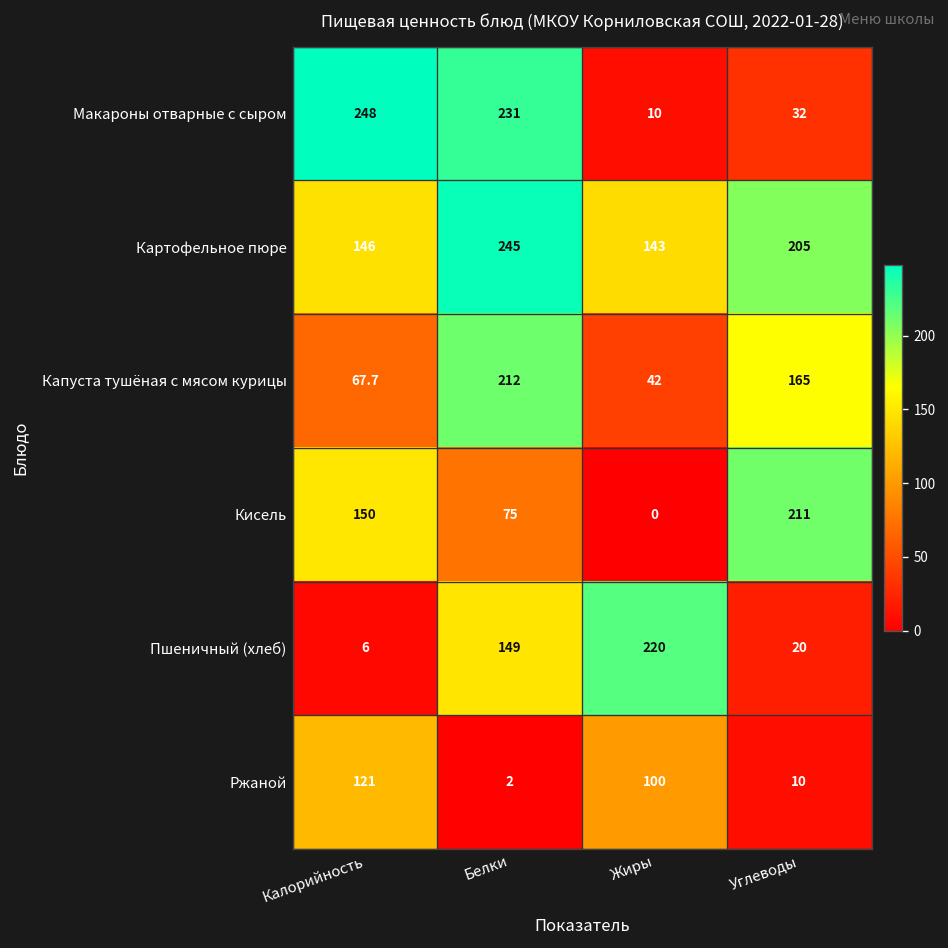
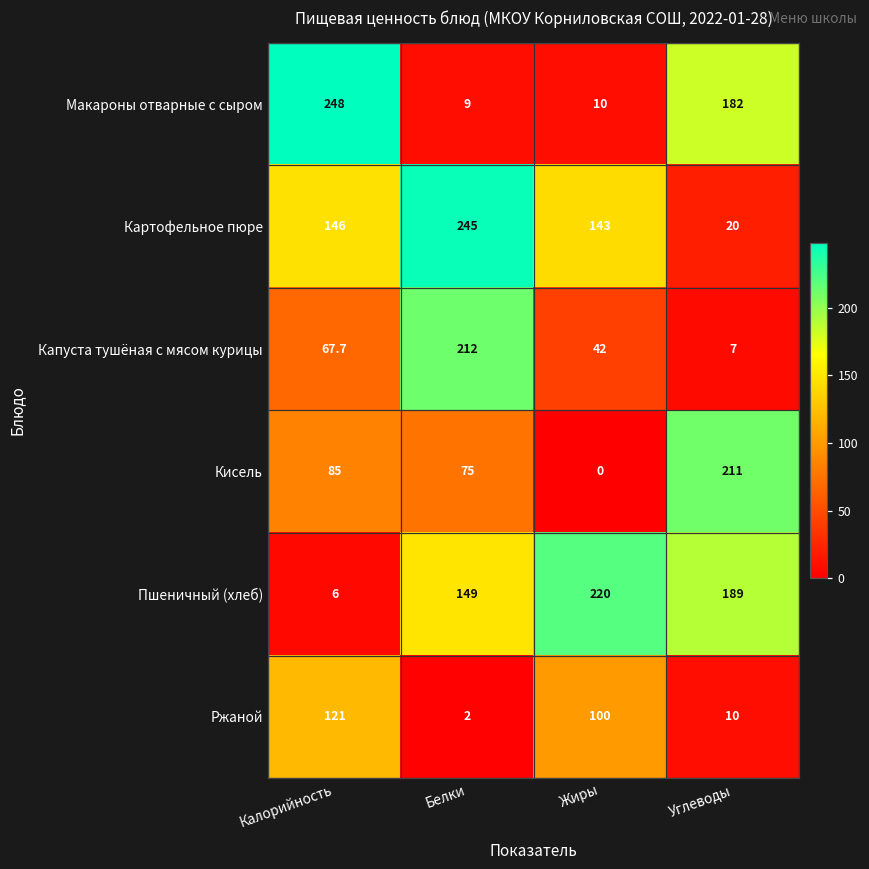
Макароны отварные с сыром, Белки: 231 -> 9
Макароны отварные с сыром, Углеводы: 32 -> 182
Картофельное пюре, Углеводы: 205 -> 20
Капуста тушёная с мясом курицы, Углеводы: 165 -> 7
Кисель, Калорийность: 150 -> 85
Пшеничный (хлеб), Углеводы: 20 -> 189
